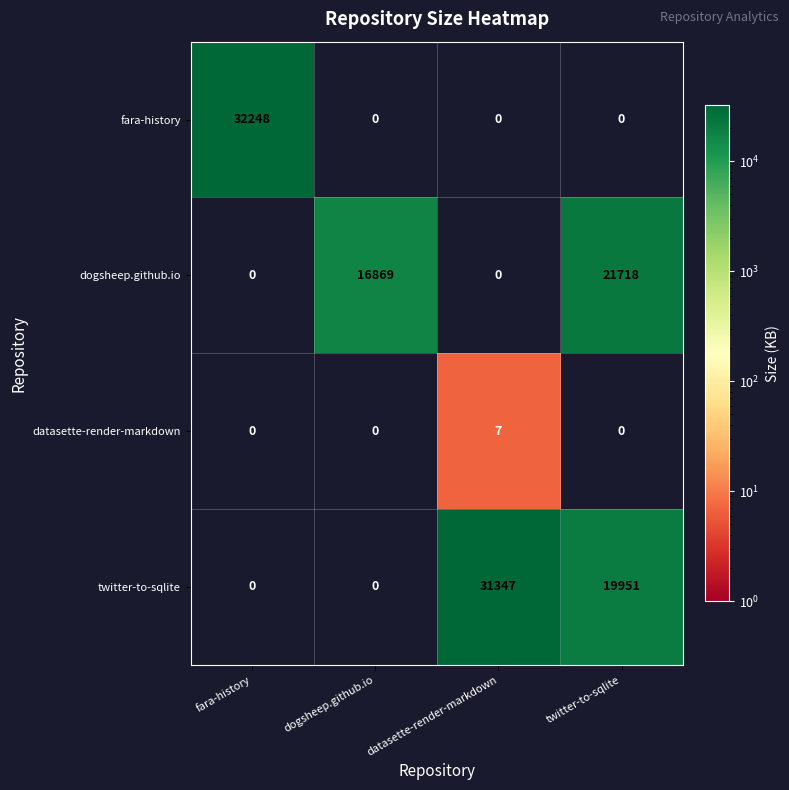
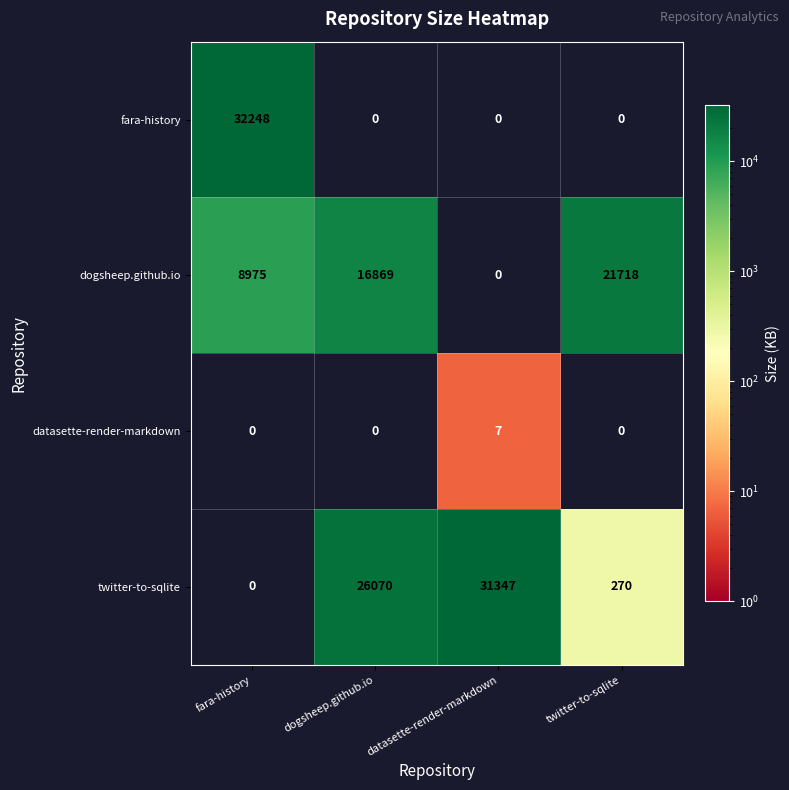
dogsheep.github.io, fara-history: 0 -> 8975
twitter-to-sqlite, dogsheep.github.io: 0 -> 26070
twitter-to-sqlite, twitter-to-sqlite: 19951 -> 270
